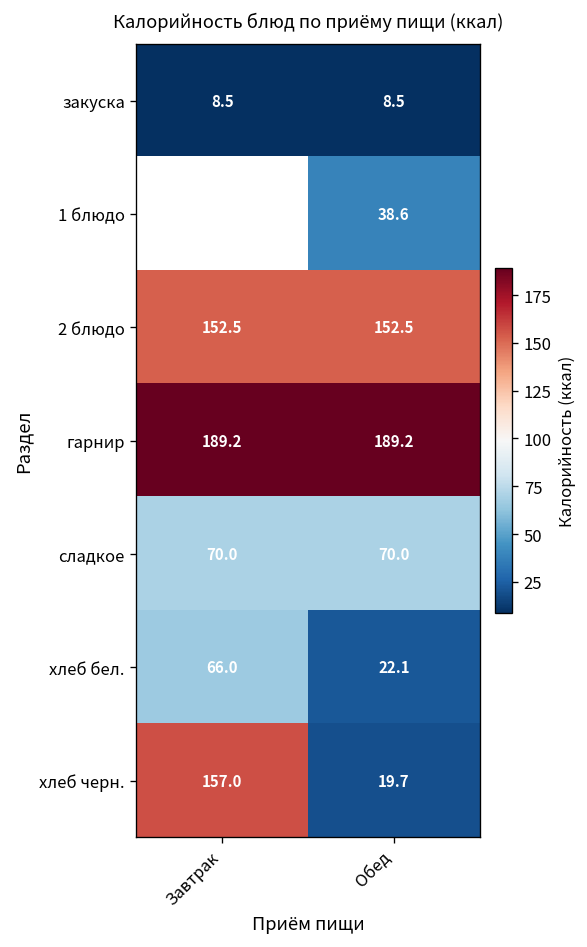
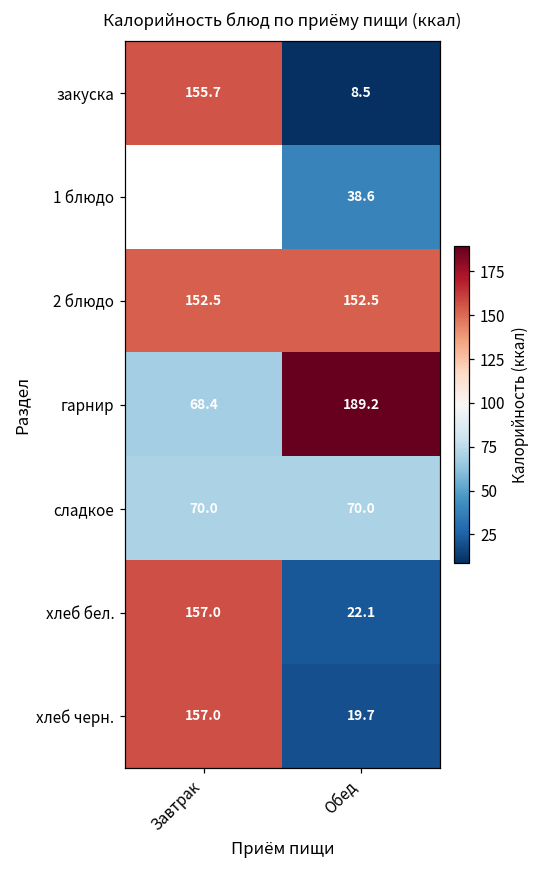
закуска, Завтрак: 8.5 -> 155.7
гарнир, Завтрак: 189.2 -> 68.4
хлеб бел., Завтрак: 66.0 -> 157.0
